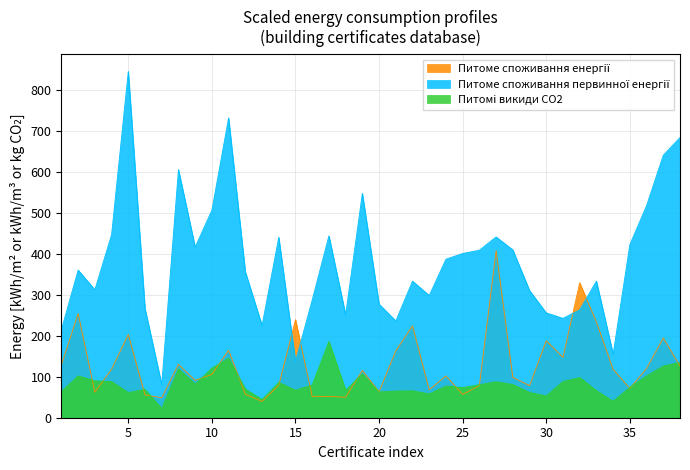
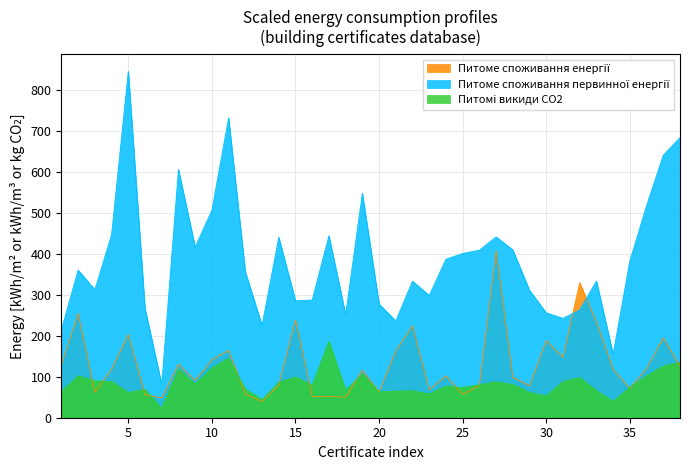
Питоме споживання енергії, 10: 110 -> 140
Питоме споживання первинної енергії, 15: 140 -> 290
Питомі викиди СО2, 15: 70 -> 100
Питоме споживання первинної енергії, 35: 420 -> 380
